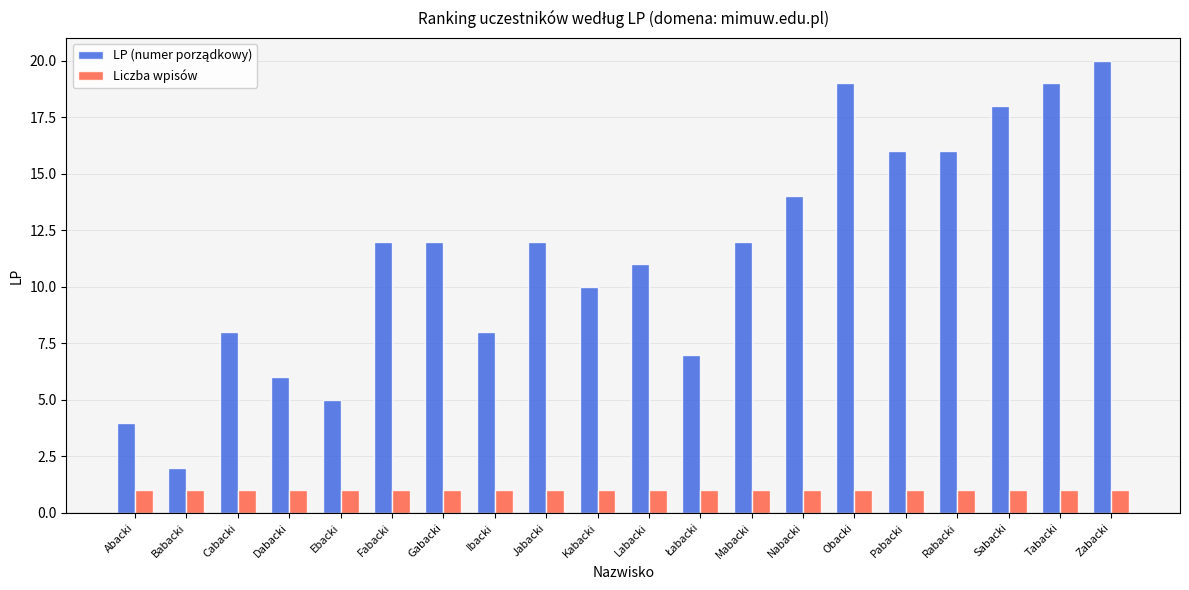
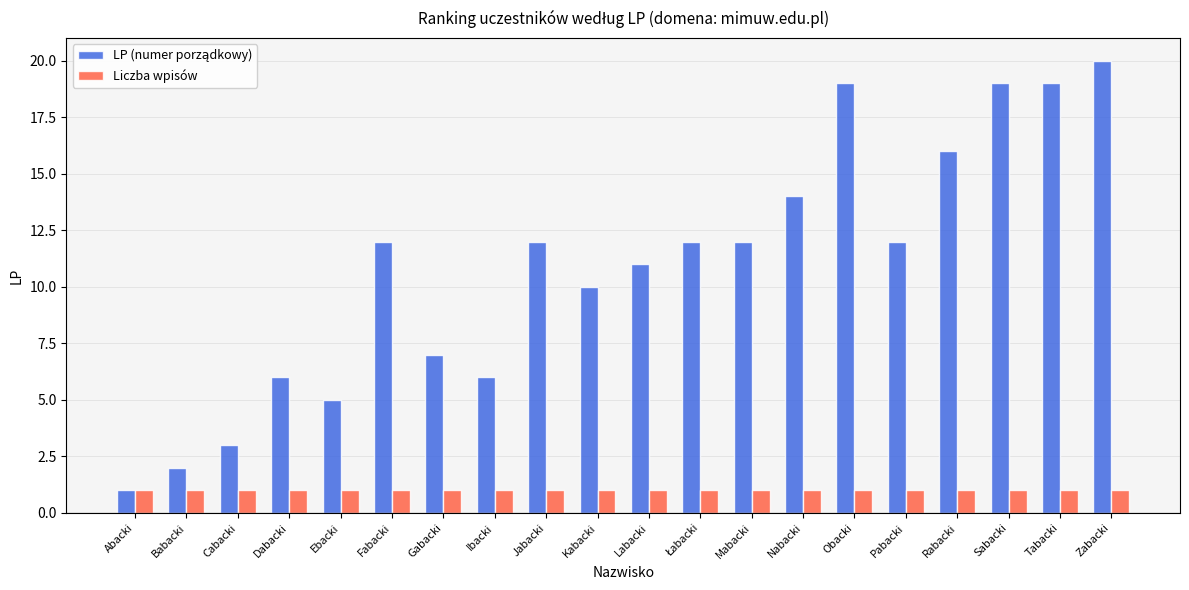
LP (numer porządkowy), Abacki: 4 -> 1
LP (numer porządkowy), Cabacki: 8 -> 3
LP (numer porządkowy), Gabacki: 12 -> 7
LP (numer porządkowy), Ibacki: 8 -> 6
LP (numer porządkowy), Łabacki: 7 -> 12
LP (numer porządkowy), Pabacki: 16 -> 12
LP (numer porządkowy), Sabacki: 18 -> 19
